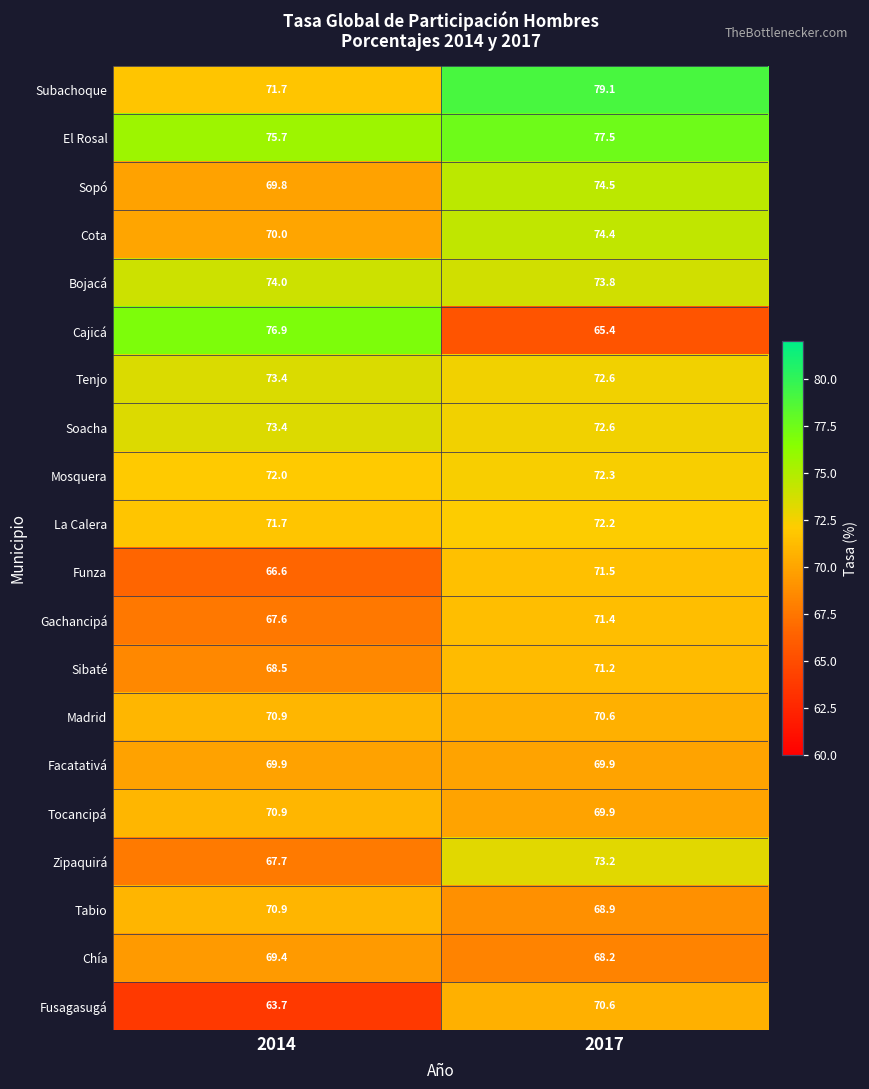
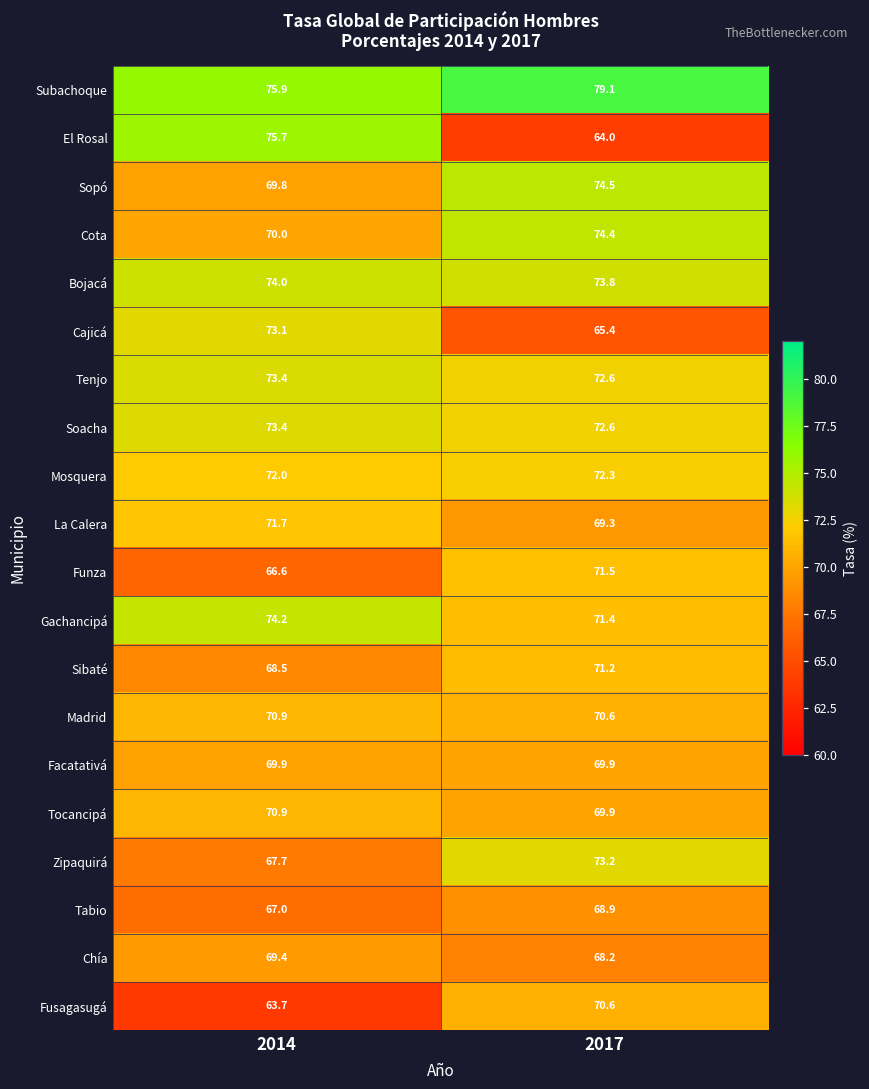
Subachoque, 2014: 71.7 -> 75.9
El Rosal, 2017: 77.5 -> 64.0
Cajicá, 2014: 76.9 -> 73.1
La Calera, 2017: 72.2 -> 69.3
Gachancipá, 2014: 67.6 -> 74.2
Tabio, 2014: 70.9 -> 67.0
